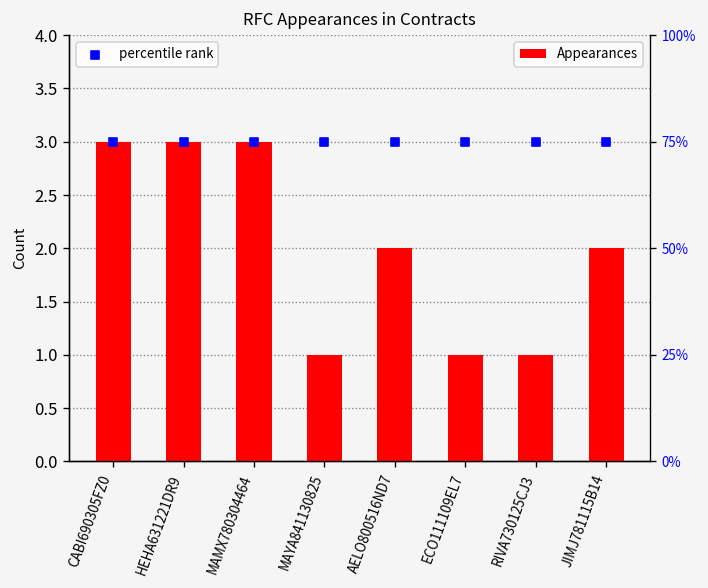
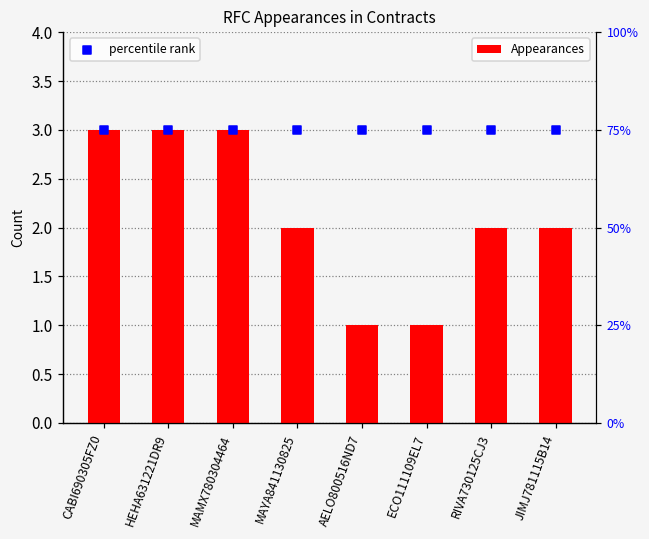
Appearances, MAYA841130825: 1 -> 2
Appearances, AELO800516ND7: 2 -> 1
Appearances, RIVA730125CJ3: 1 -> 2
